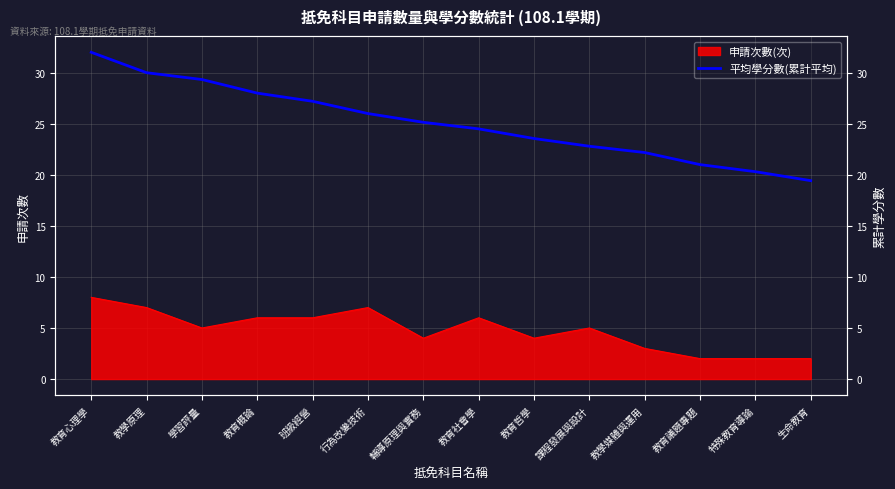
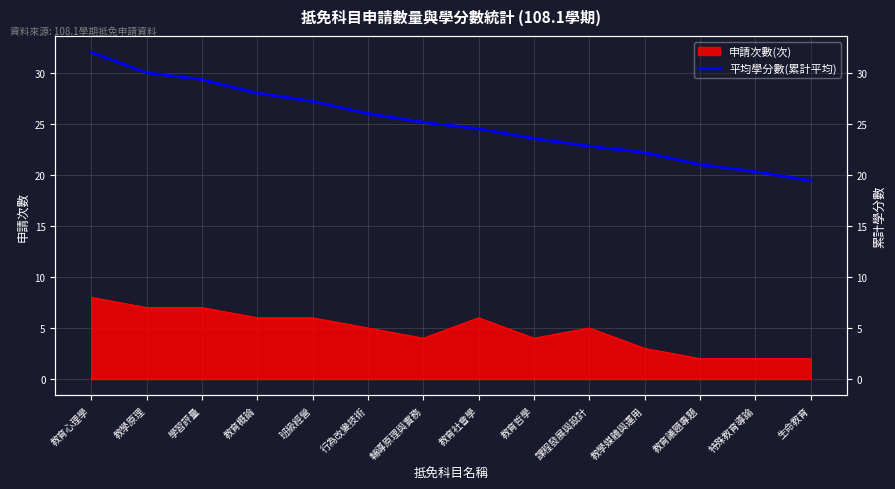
申請次數(次), 學習評量: 5 -> 7
申請次數(次), 行為改變技術: 7 -> 5
